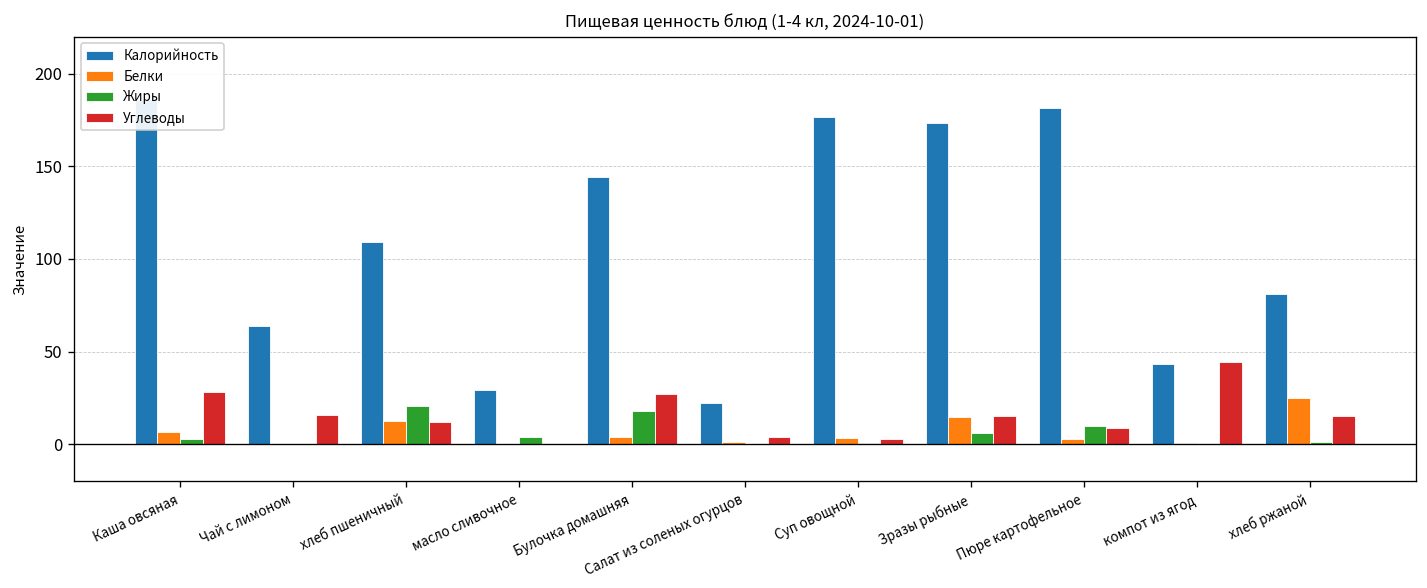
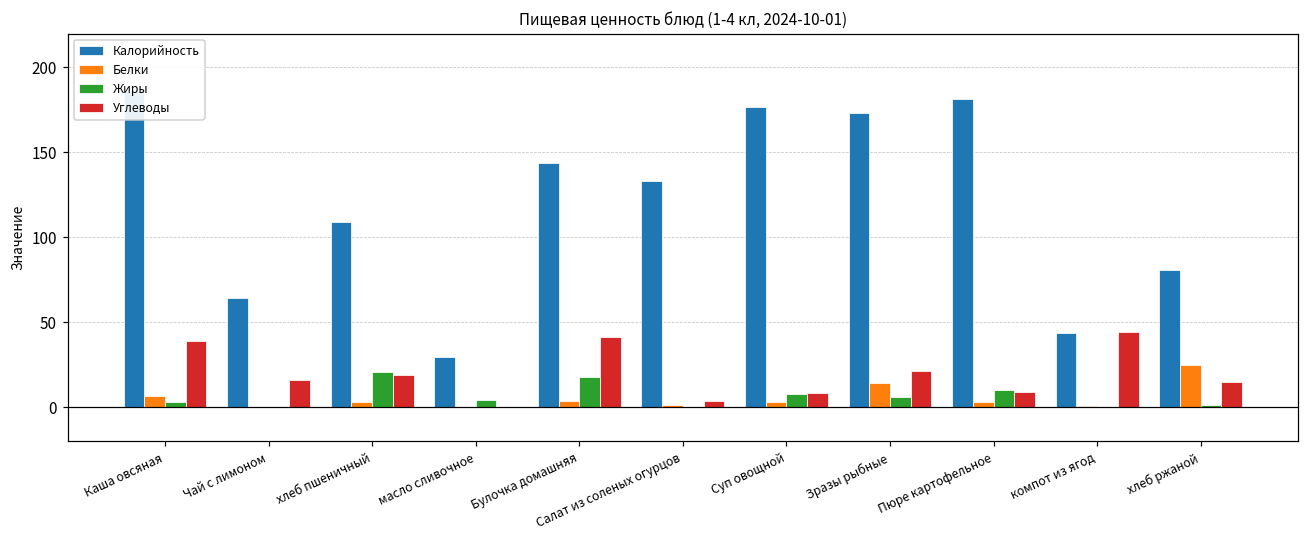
Углеводы, Каша овсяная: 28 -> 39
Белки, хлеб пшеничный: 13 -> 3
Углеводы, хлеб пшеничный: 12 -> 19
Углеводы, Булочка домашняя: 27 -> 41
Калорийность, Салат из соленых огурцов: 22 -> 133
Жиры, Суп овощной: 1 -> 8
Углеводы, Суп овощной: 3 -> 8
Углеводы, Зразы рыбные: 15 -> 21
